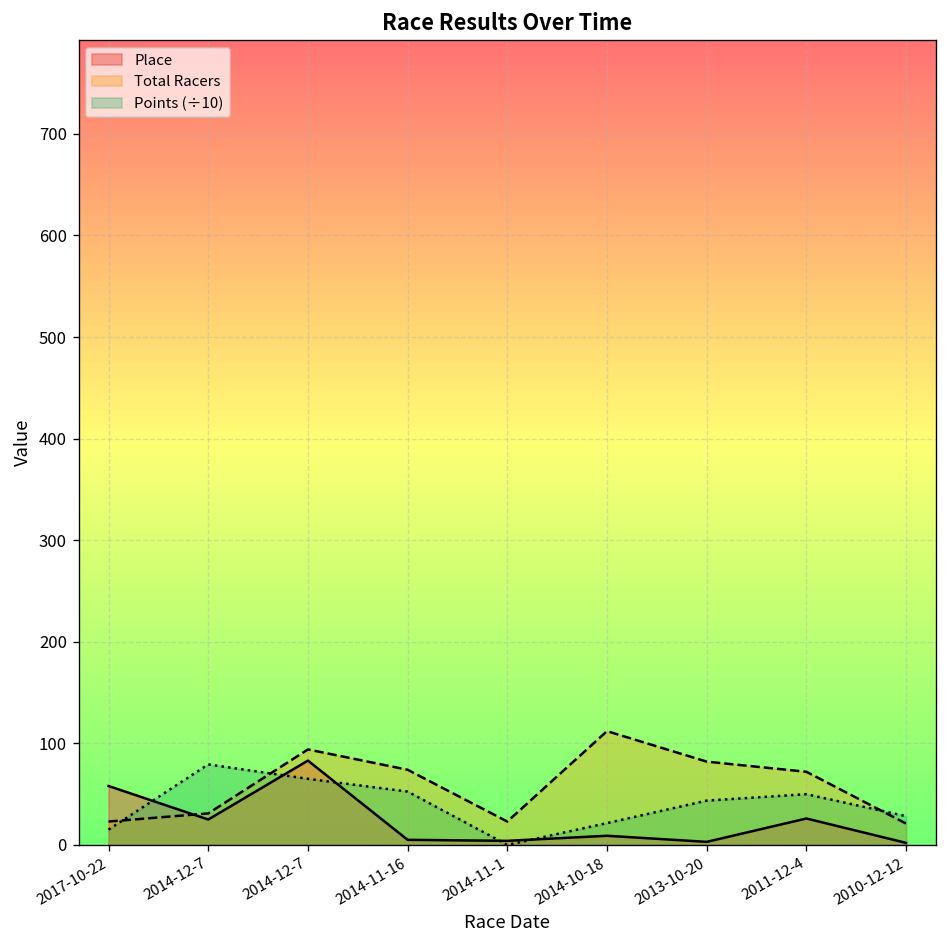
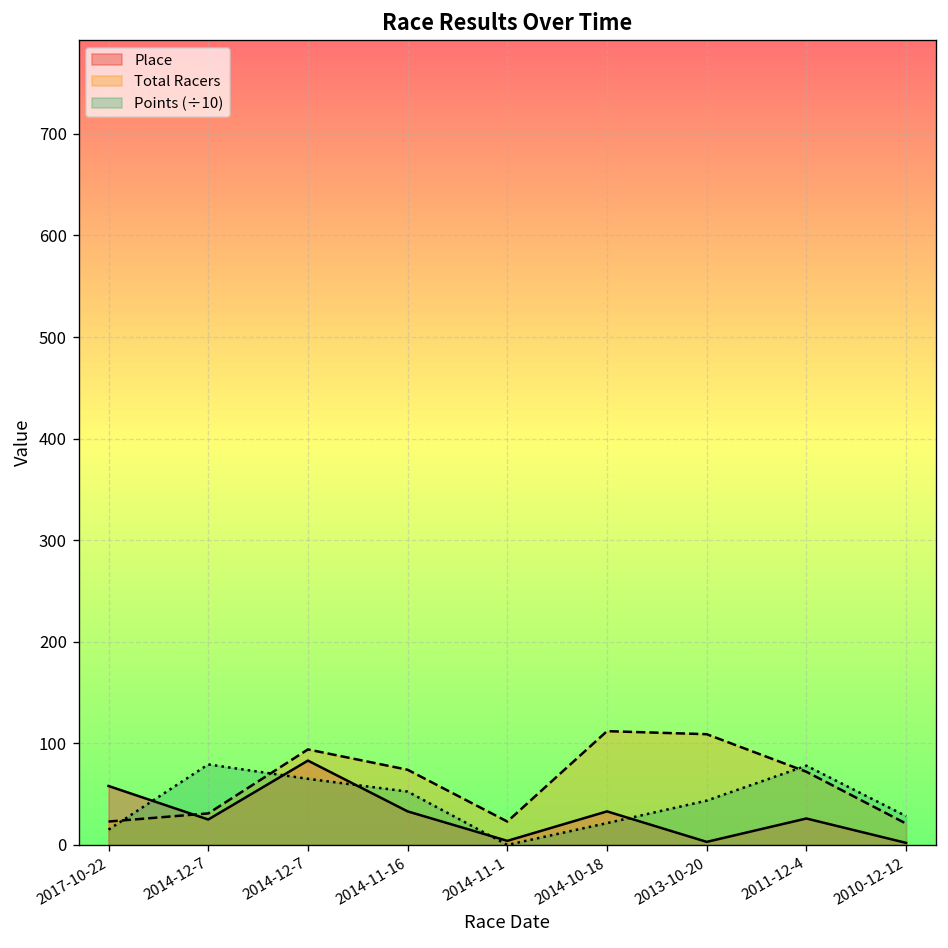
Place, 2014-11-16: 10 -> 30
Place, 2014-10-18: 10 -> 30
Total Racers, 2013-10-20: 80 -> 110
Points (÷10), 2011-12-4: 50 -> 80
